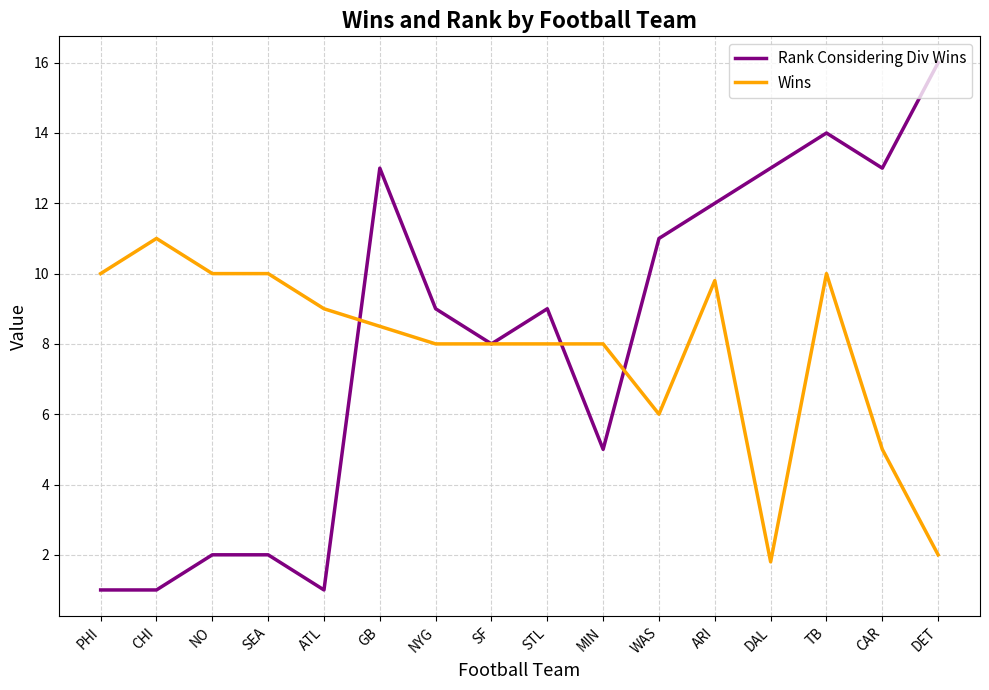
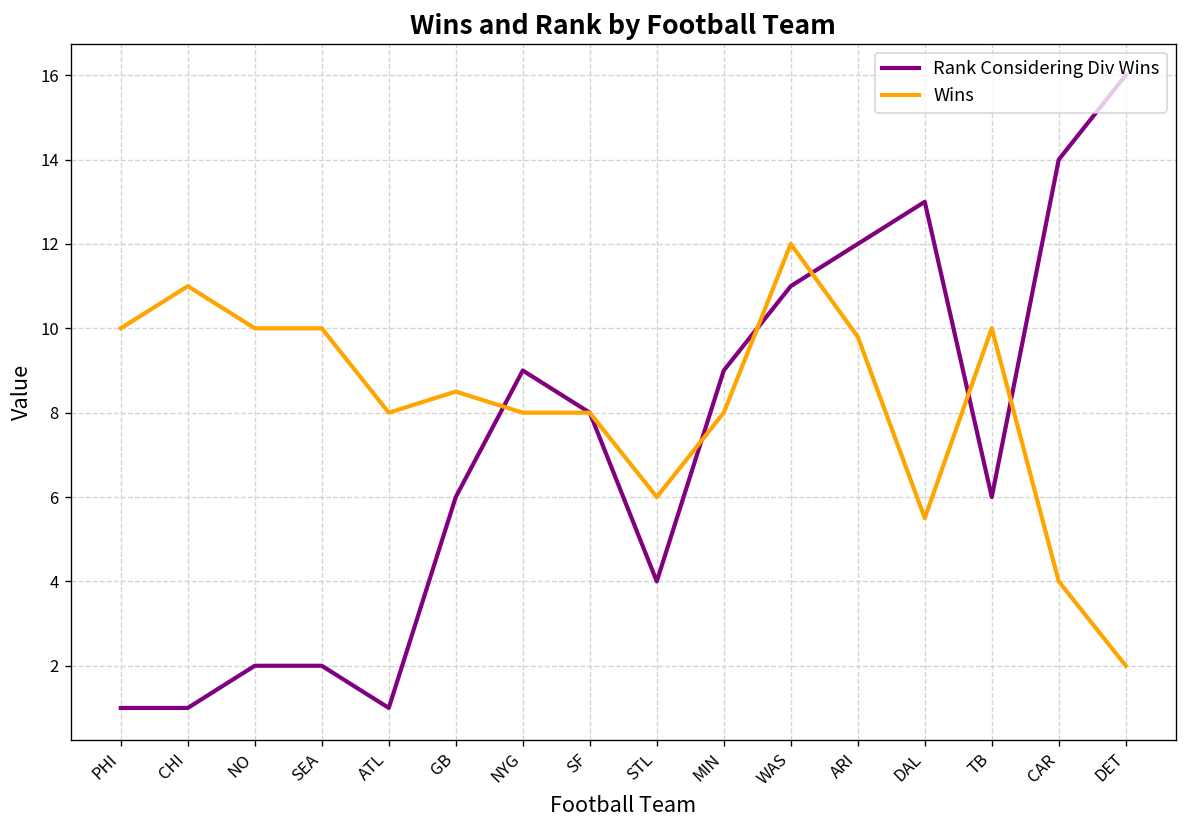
Wins, ATL: 9 -> 8
Rank Considering Div Wins, GB: 13 -> 6
Rank Considering Div Wins, STL: 9 -> 4
Wins, STL: 8 -> 6
Rank Considering Div Wins, MIN: 5 -> 9
Wins, WAS: 6 -> 12
Wins, DAL: 1.8 -> 5.5
Rank Considering Div Wins, TB: 14 -> 6
Rank Considering Div Wins, CAR: 13 -> 14
Wins, CAR: 5 -> 4
